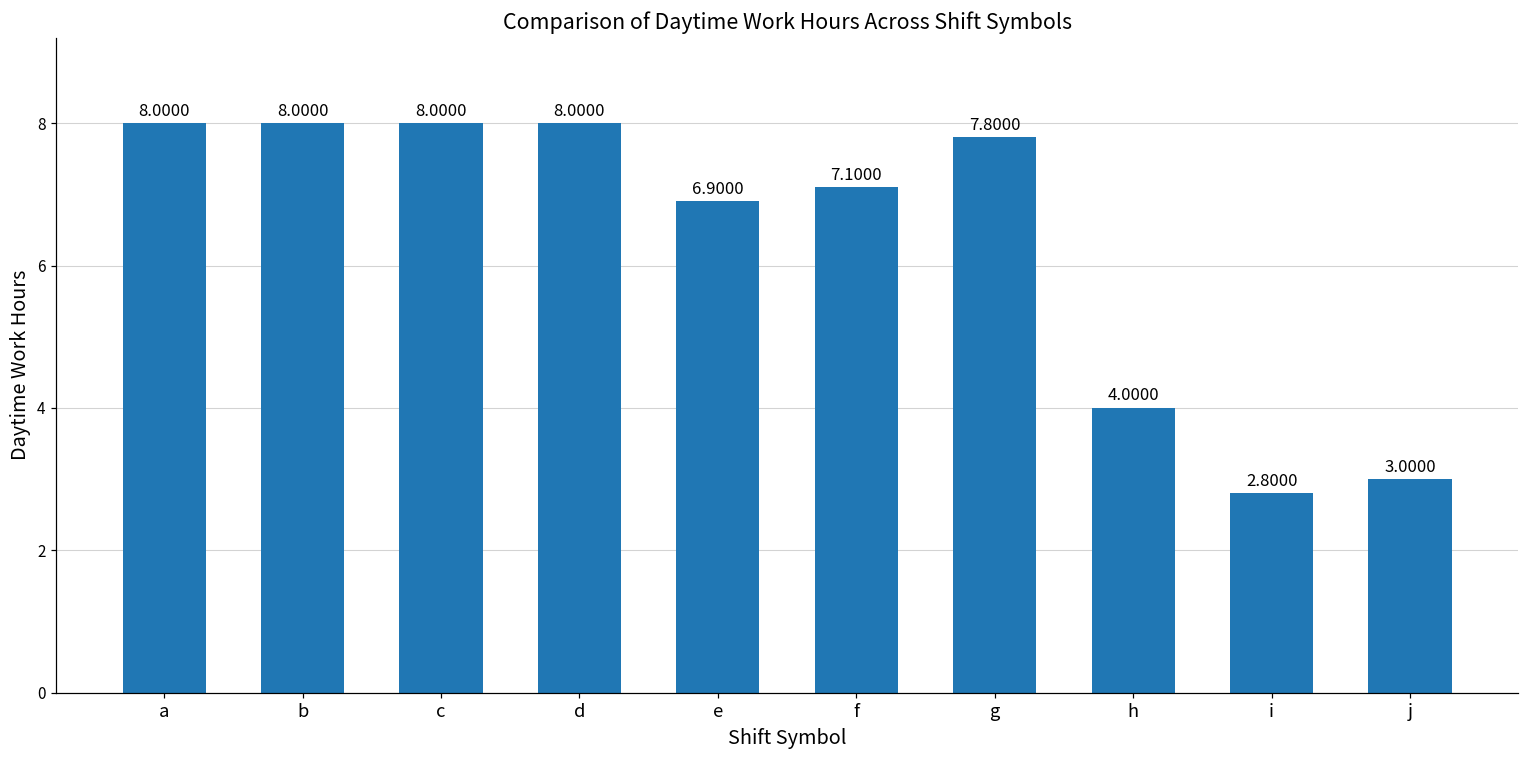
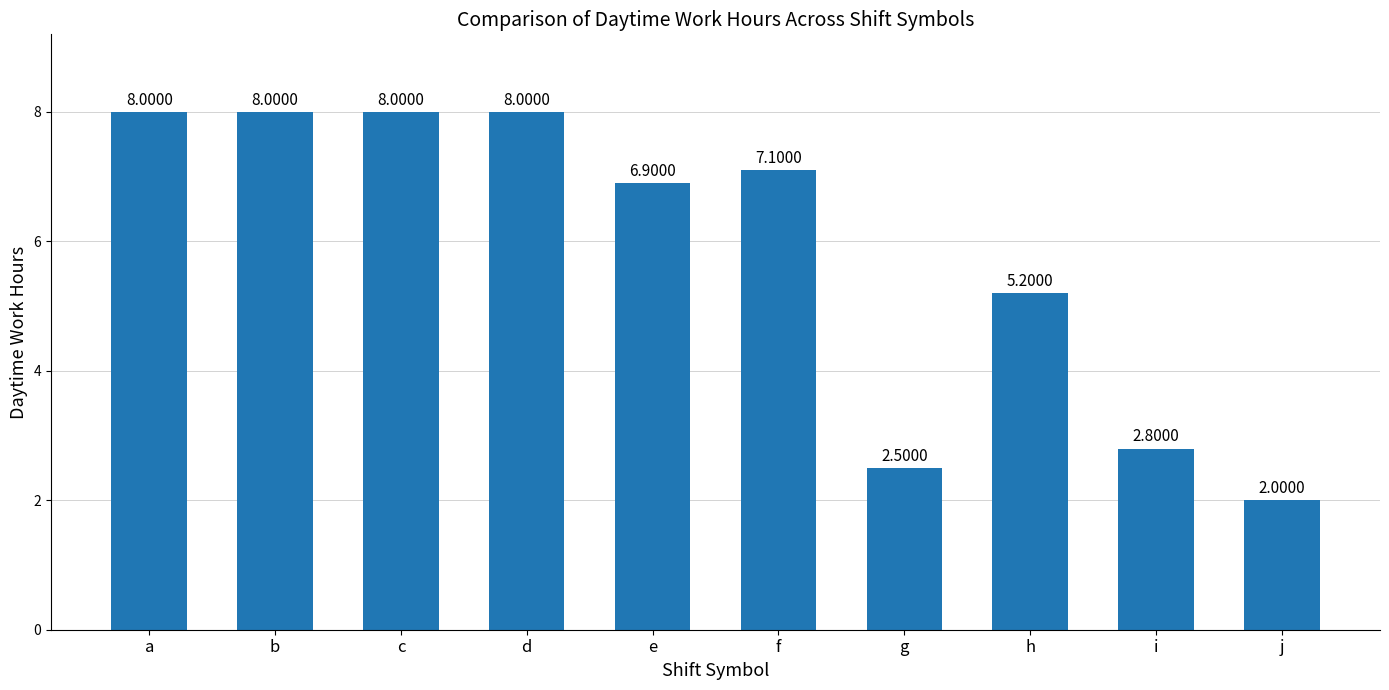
g: 7.8000 -> 2.5000
h: 4.0000 -> 5.2000
j: 3.0000 -> 2.0000
